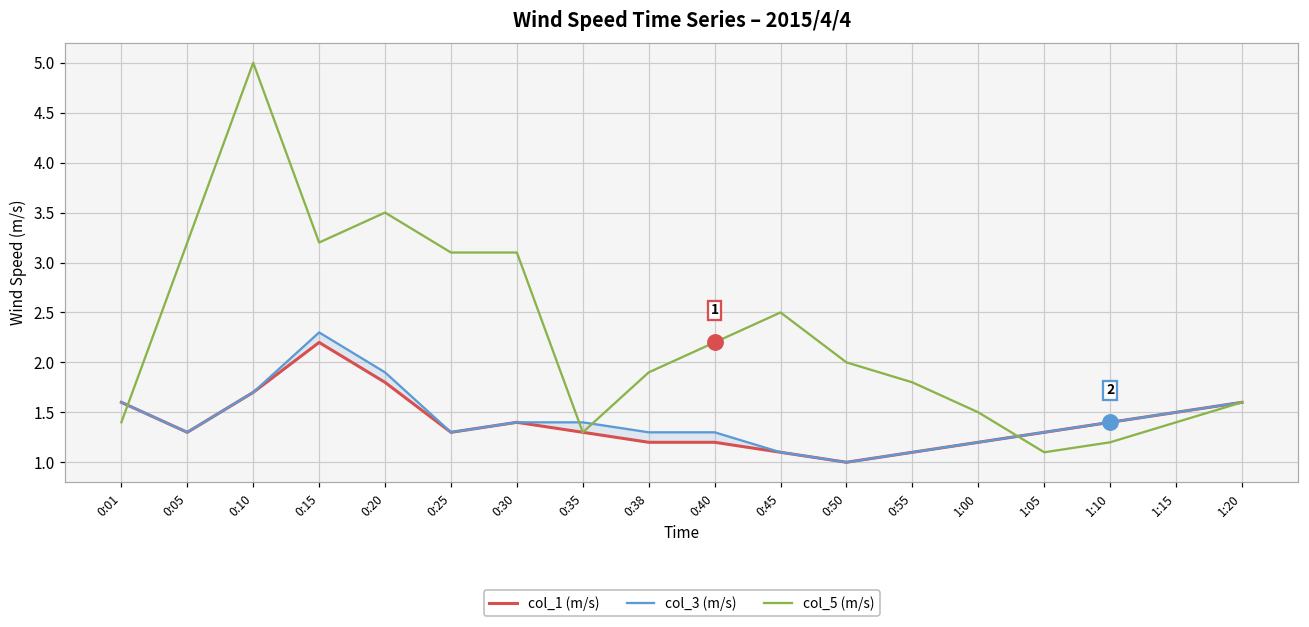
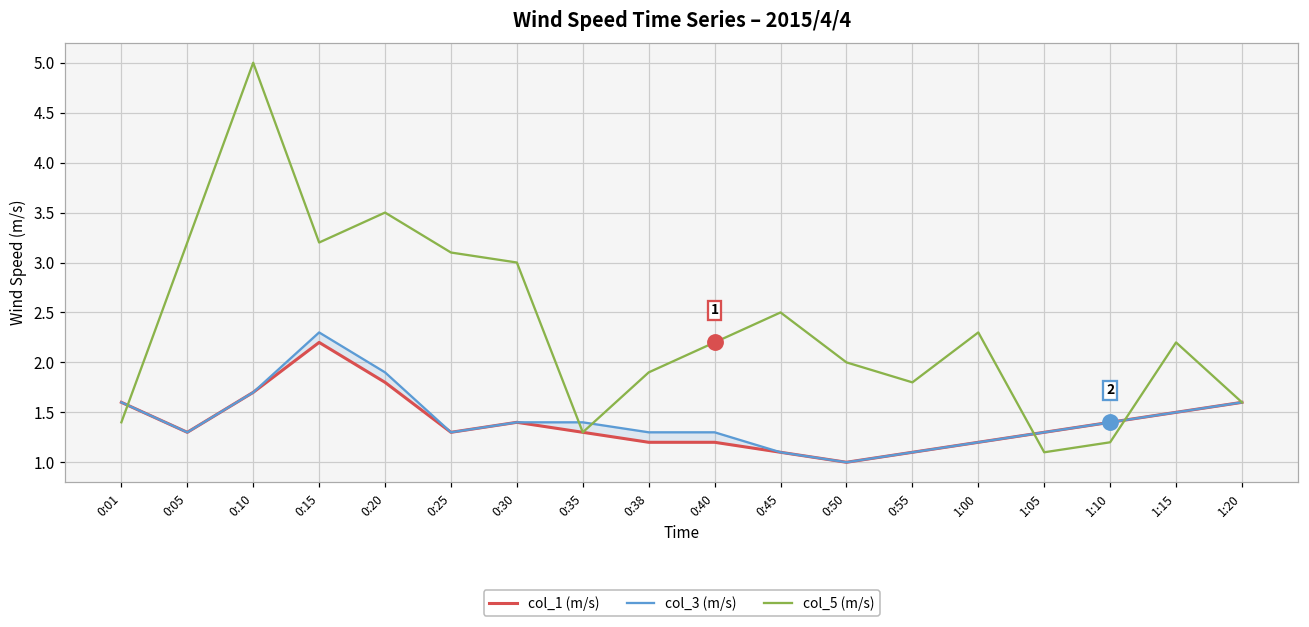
col_5 (m/s), 0:30: 3.1 -> 3.0
col_5 (m/s), 1:00: 1.5 -> 2.3
col_5 (m/s), 1:15: 1.4 -> 2.2
